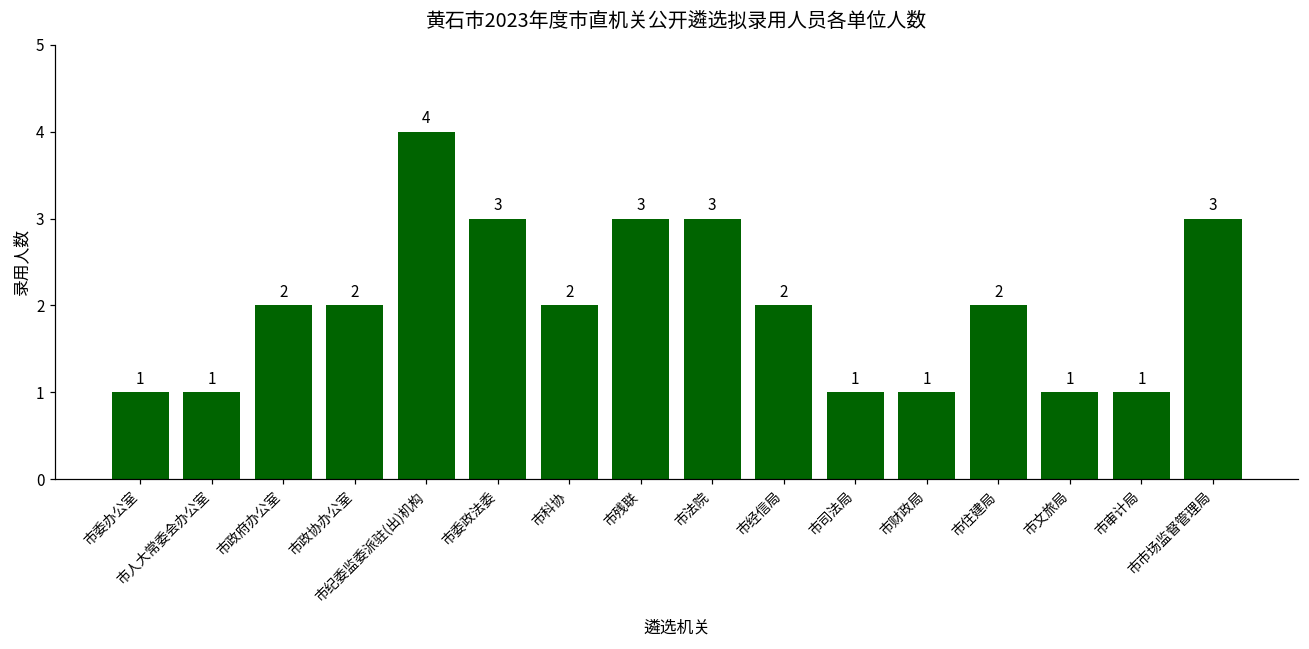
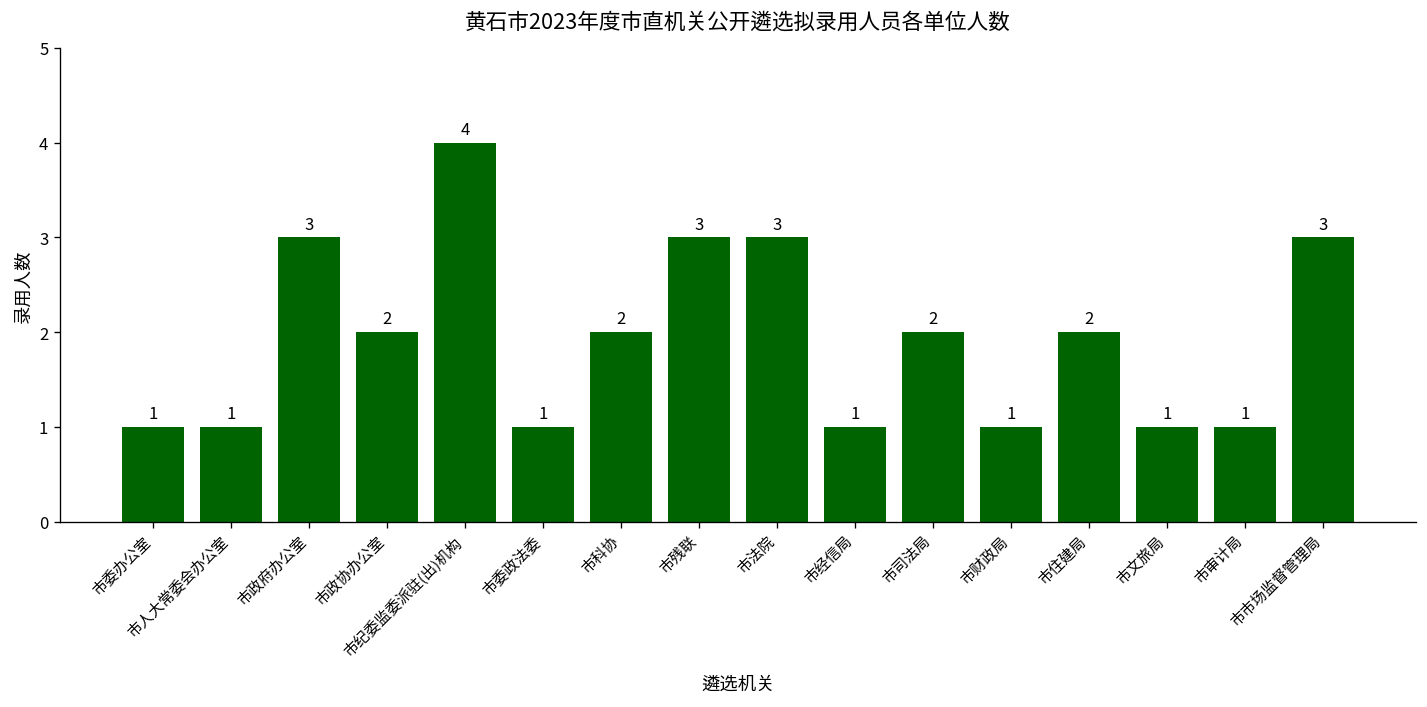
市政府办公室: 2 -> 3
市委政法委: 3 -> 1
市经信局: 2 -> 1
市司法局: 1 -> 2
